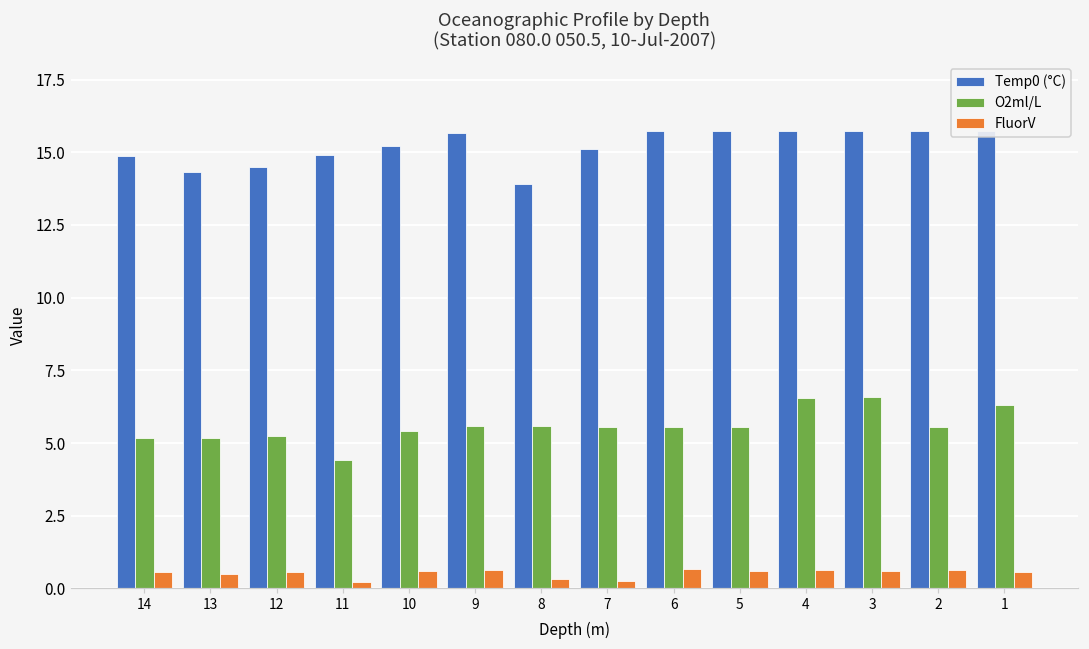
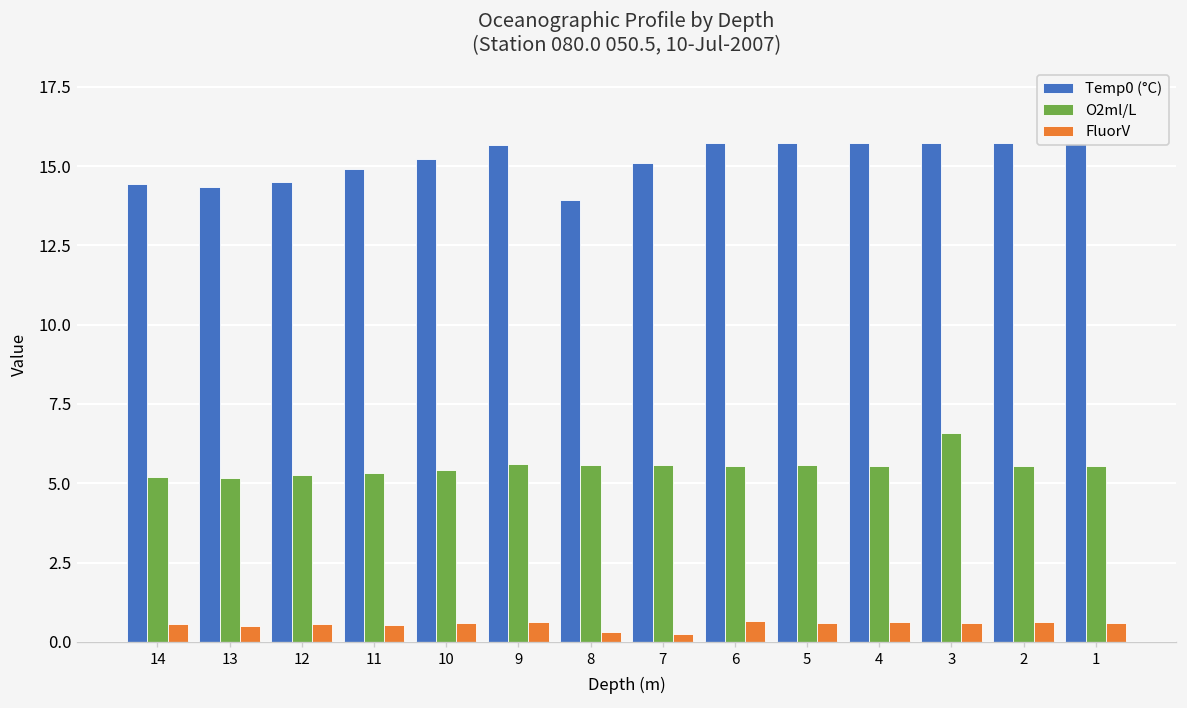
Temp0 (°C), 14: 14.9 -> 14.4
O2ml/L, 11: 4.4 -> 5.3
FluorV, 11: 0.2 -> 0.5
O2ml/L, 4: 6.5 -> 5.6
O2ml/L, 1: 6.3 -> 5.6
